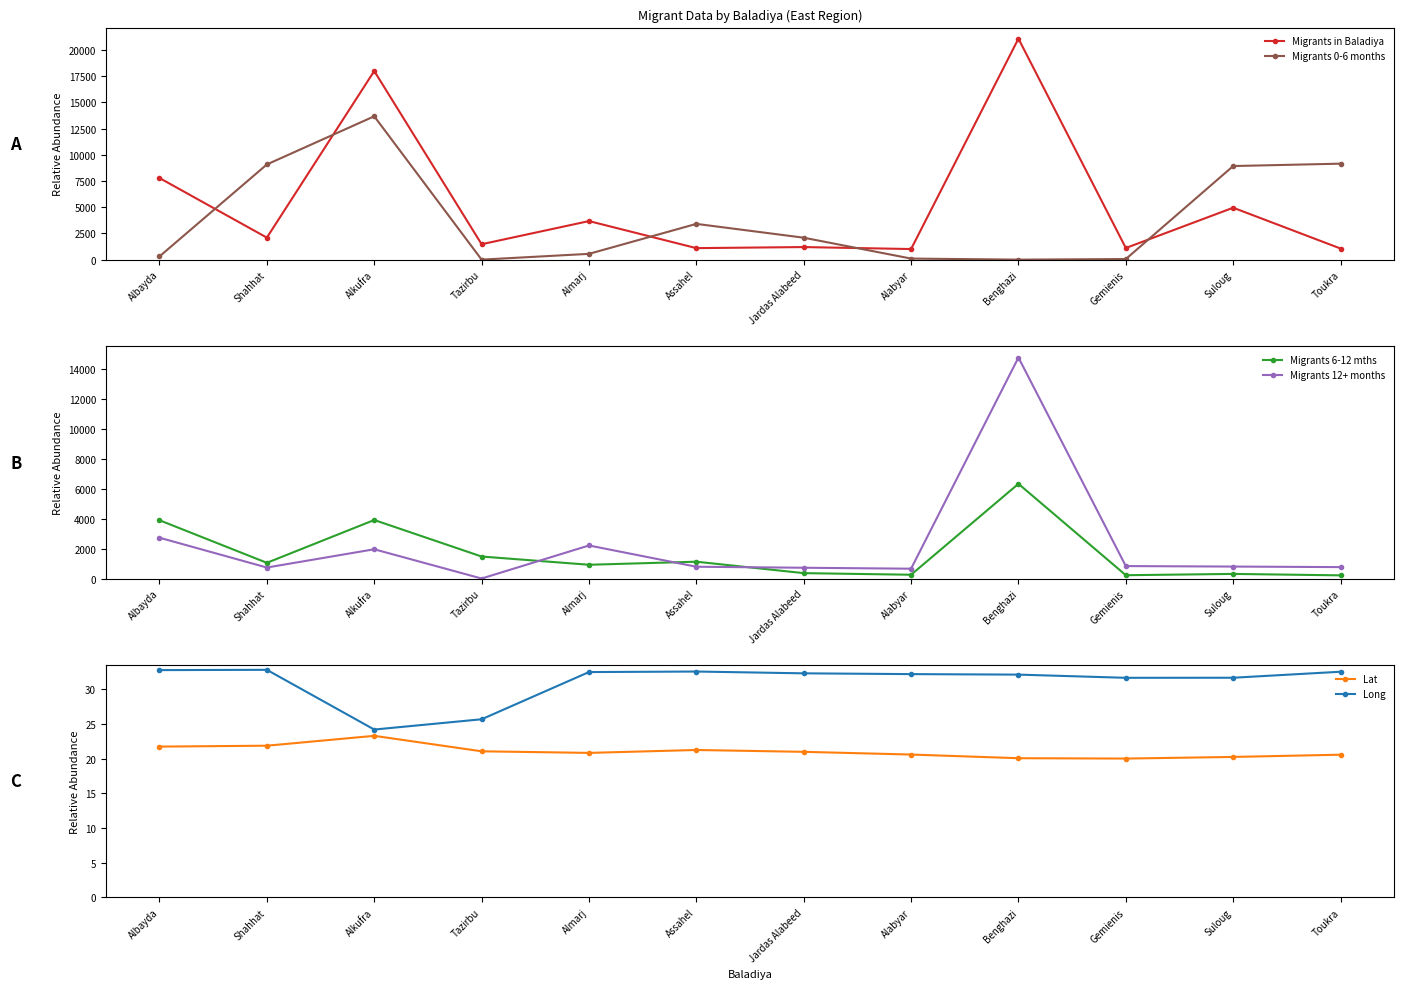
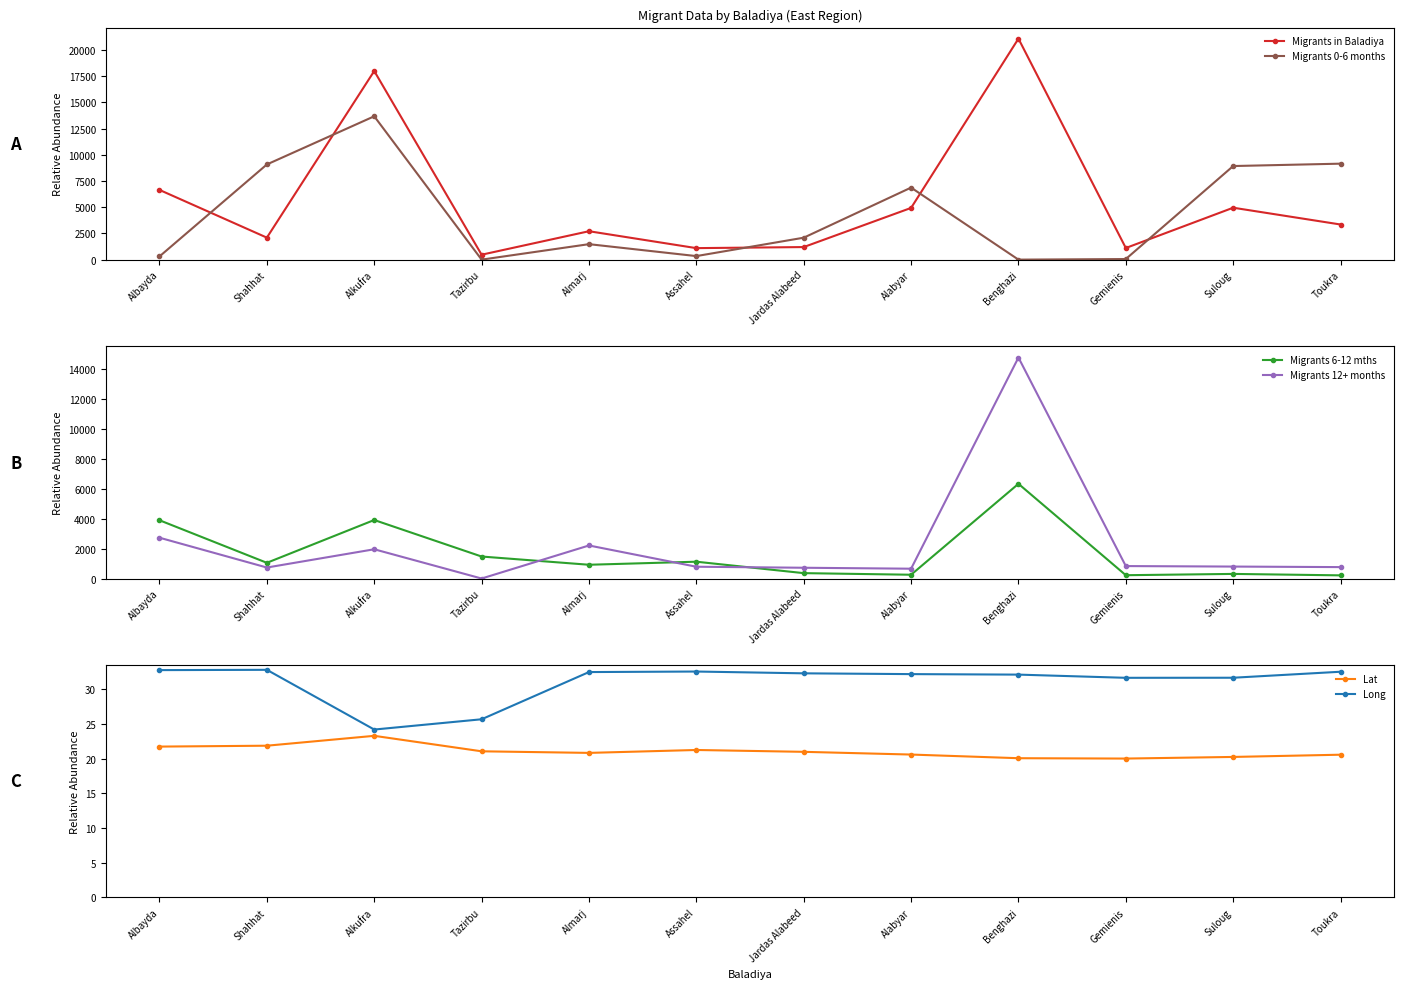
Migrant Data by Baladiya (East Region), Migrants in Baladiya, Albayda: 7800 -> 6700
Migrant Data by Baladiya (East Region), Migrants in Baladiya, Tazirbu: 1500 -> 500
Migrant Data by Baladiya (East Region), Migrants in Baladiya, Almarj: 3700 -> 2700
Migrant Data by Baladiya (East Region), Migrants 0-6 months, Almarj: 600 -> 1500
Migrant Data by Baladiya (East Region), Migrants 0-6 months, Assahel: 3400 -> 300
Migrant Data by Baladiya (East Region), Migrants in Baladiya, Alabyar: 1000 -> 4900
Migrant Data by Baladiya (East Region), Migrants 0-6 months, Alabyar: 100 -> 6900
Migrant Data by Baladiya (East Region), Migrants in Baladiya, Toukra: 1100 -> 3400
